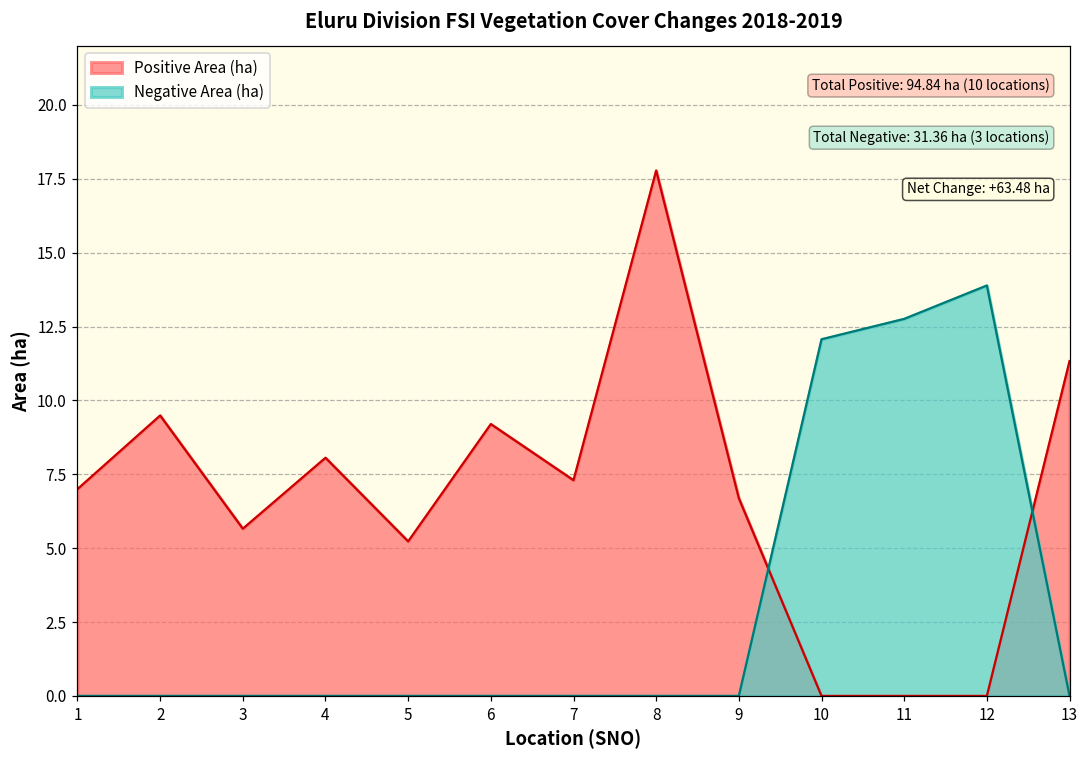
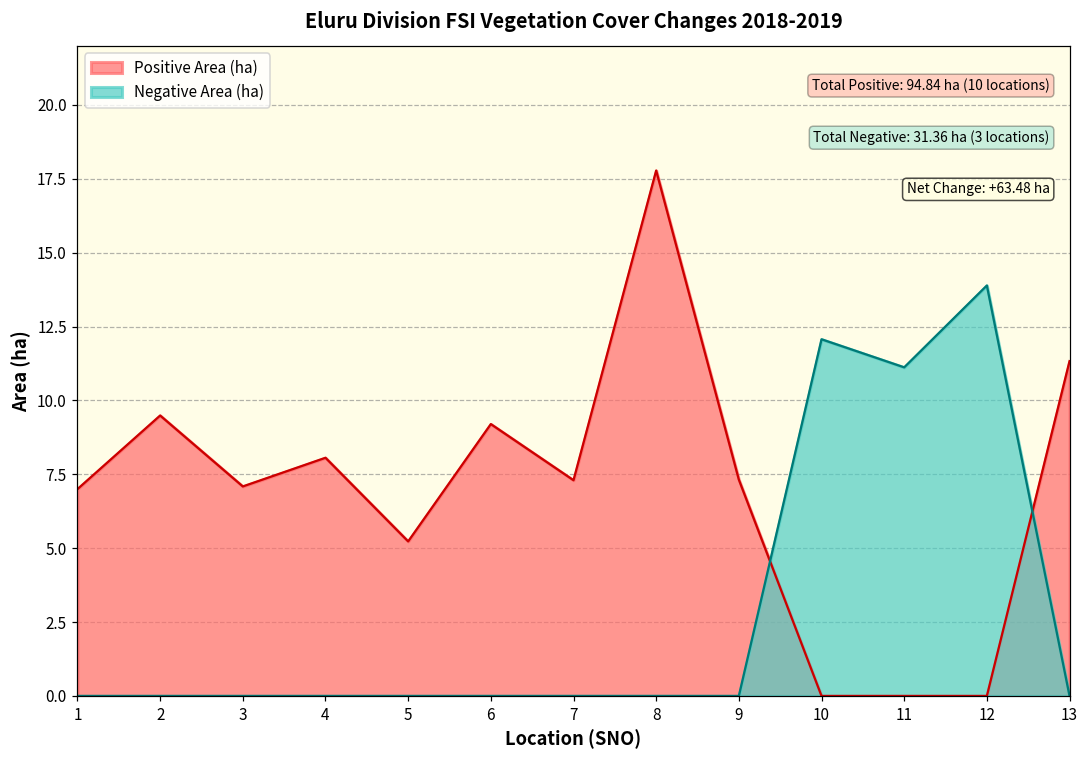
Positive Area (ha), 3: 5.7 -> 7.1
Positive Area (ha), 9: 6.7 -> 7.3
Negative Area (ha), 11: 12.8 -> 11.1
